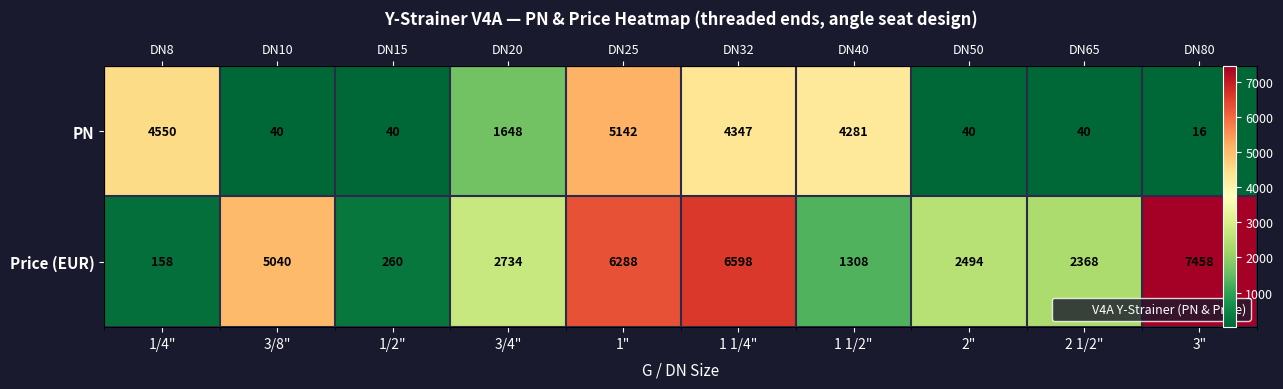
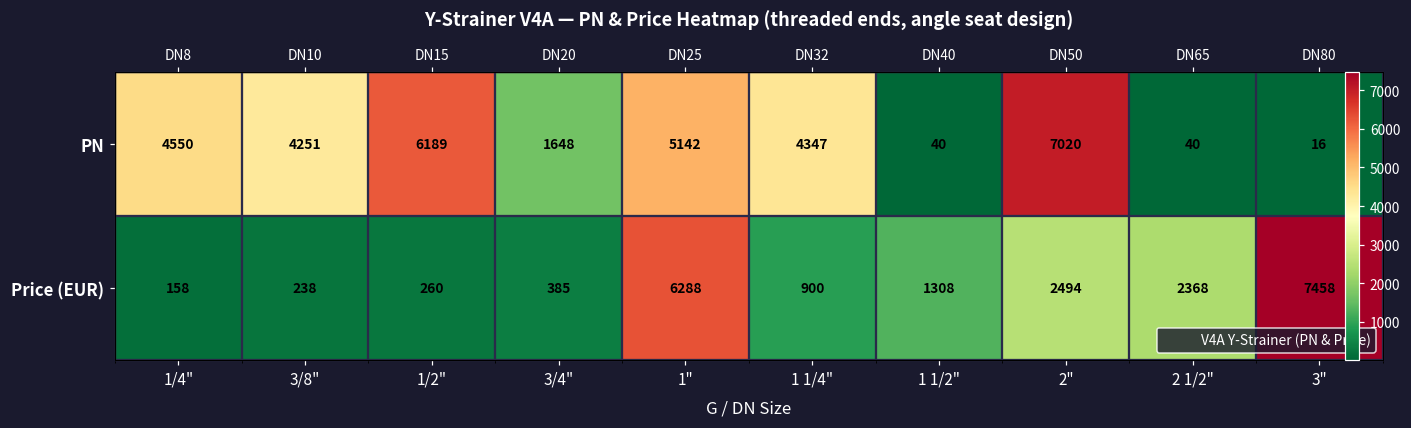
PN, 3/8": 40 -> 4251
PN, 1/2": 40 -> 6189
PN, 1 1/2": 4281 -> 40
PN, 2": 40 -> 7020
Price (EUR), 3/8": 5040 -> 238
Price (EUR), 3/4": 2734 -> 385
Price (EUR), 1 1/4": 6598 -> 900
